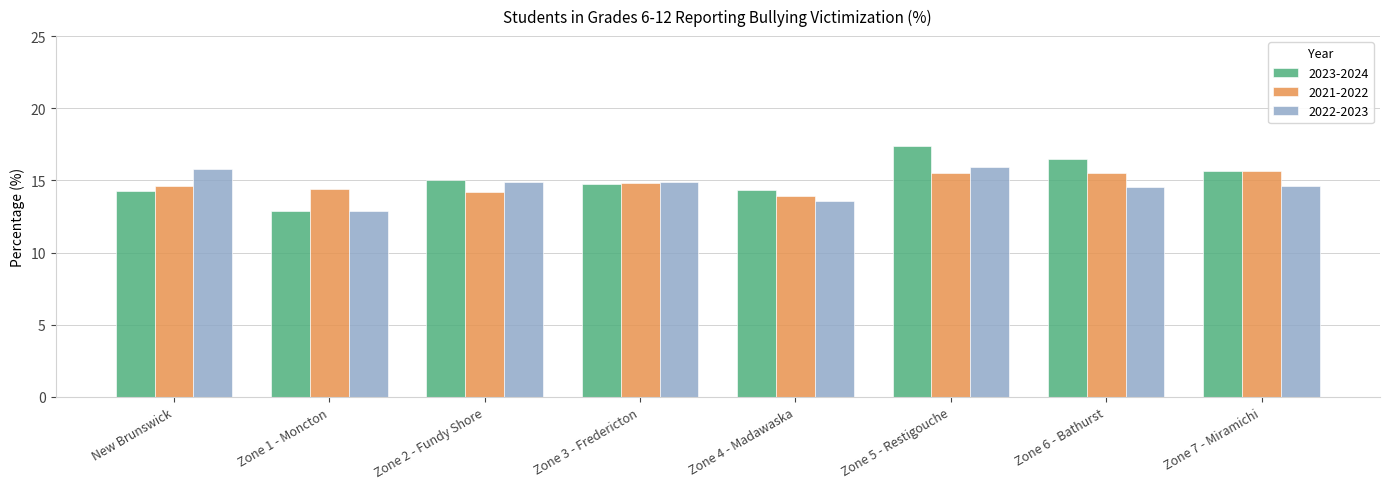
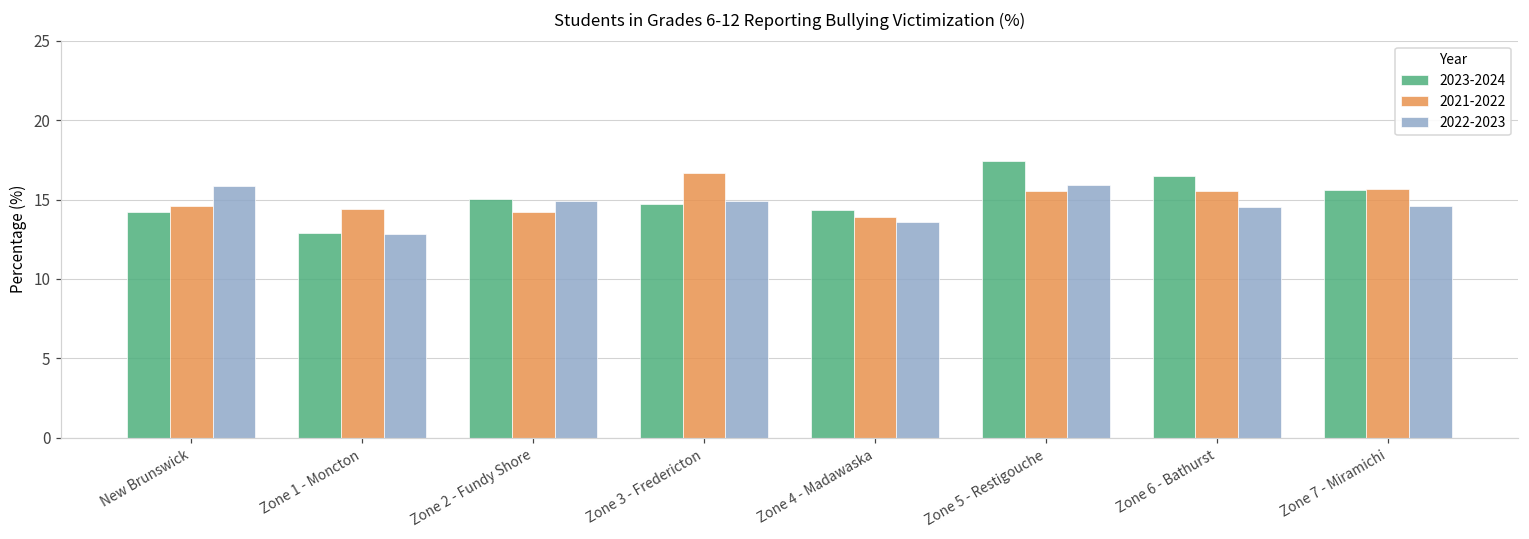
2021-2022, Zone 3 - Fredericton: 14.8 -> 16.7
